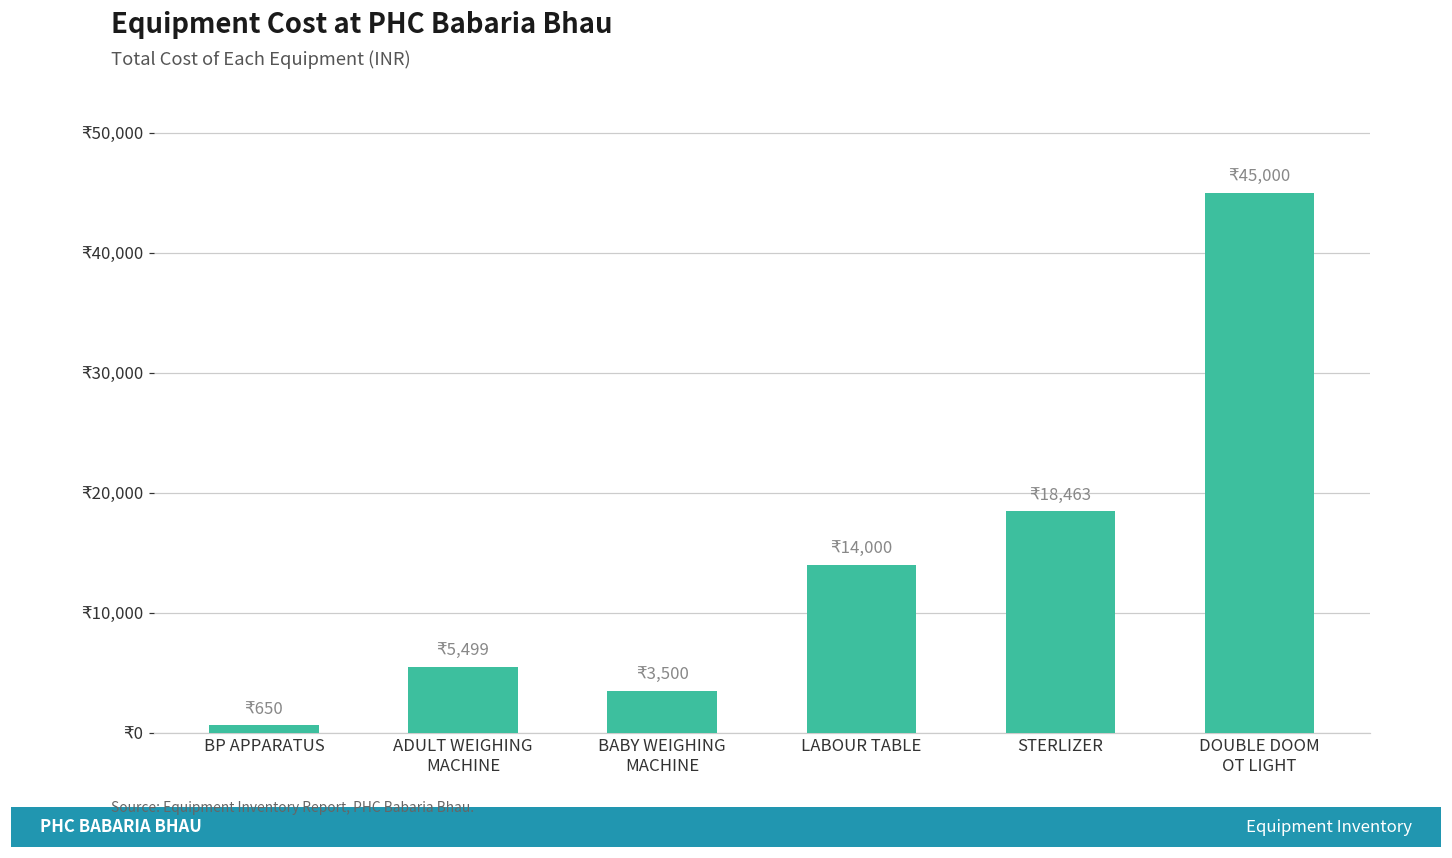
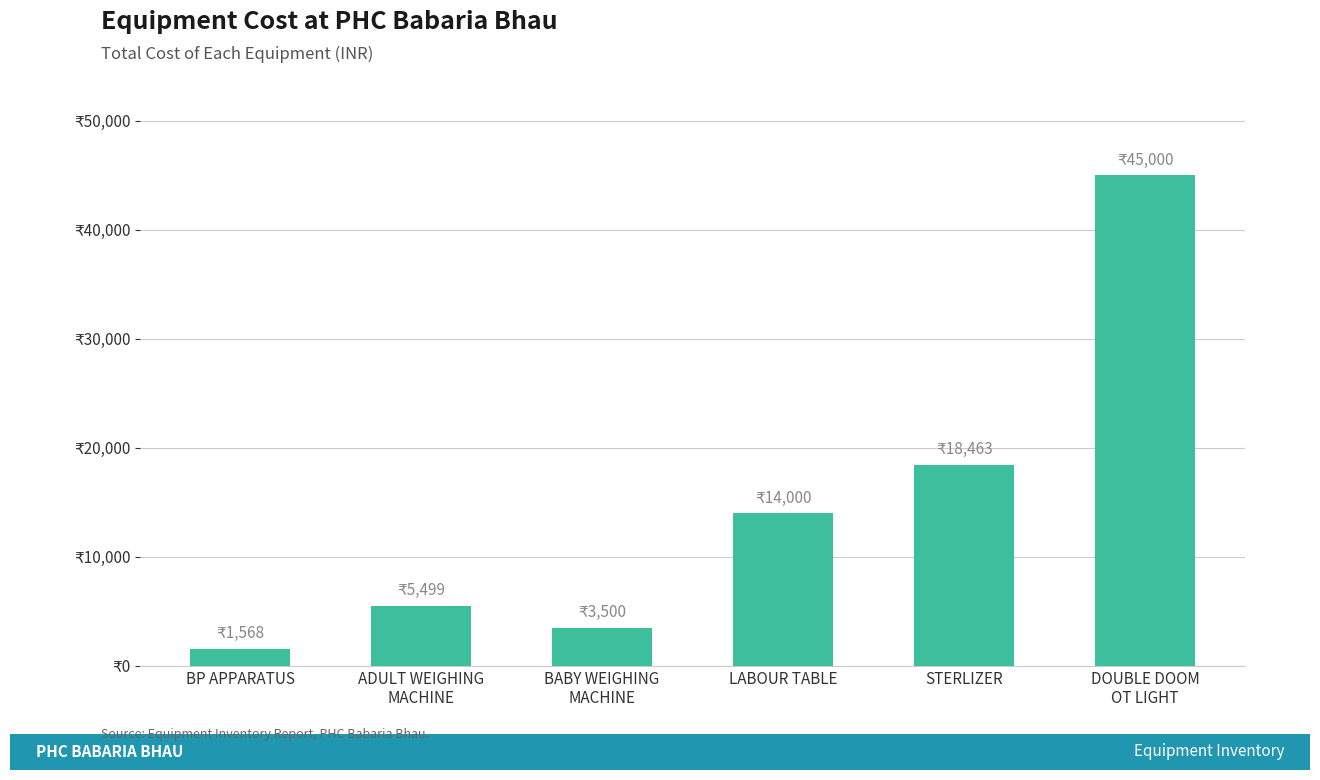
BP APPARATUS: 650 -> 1,568
